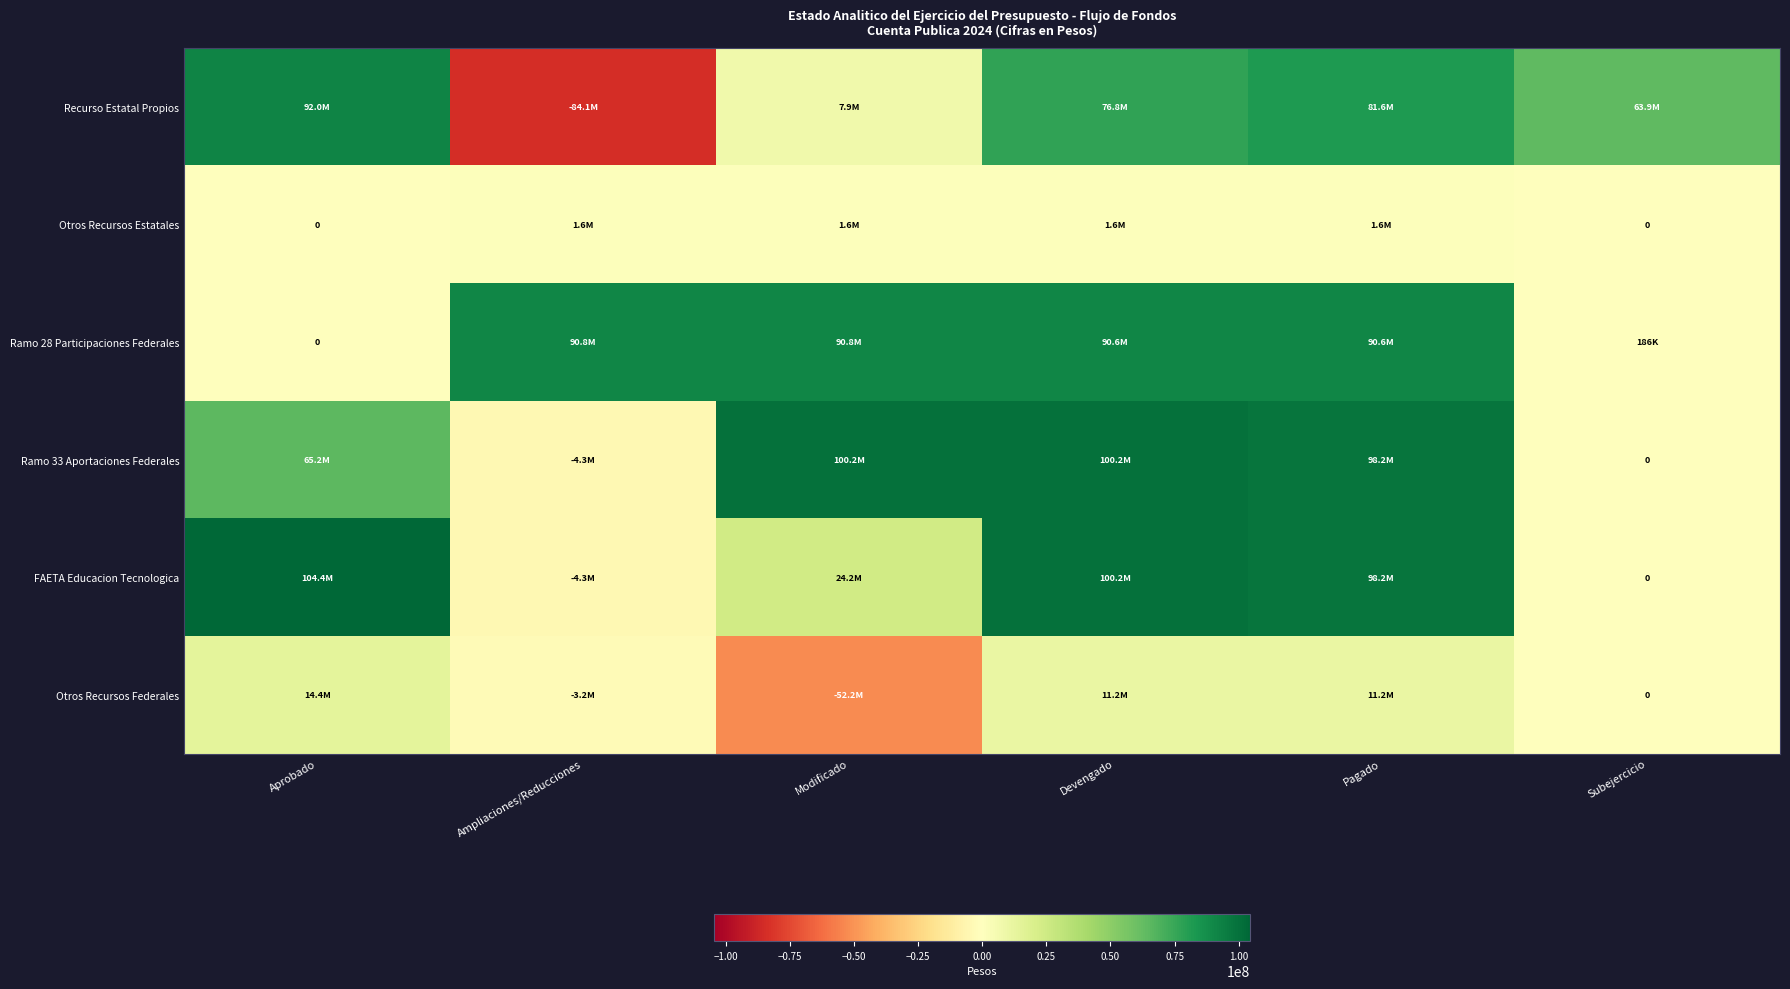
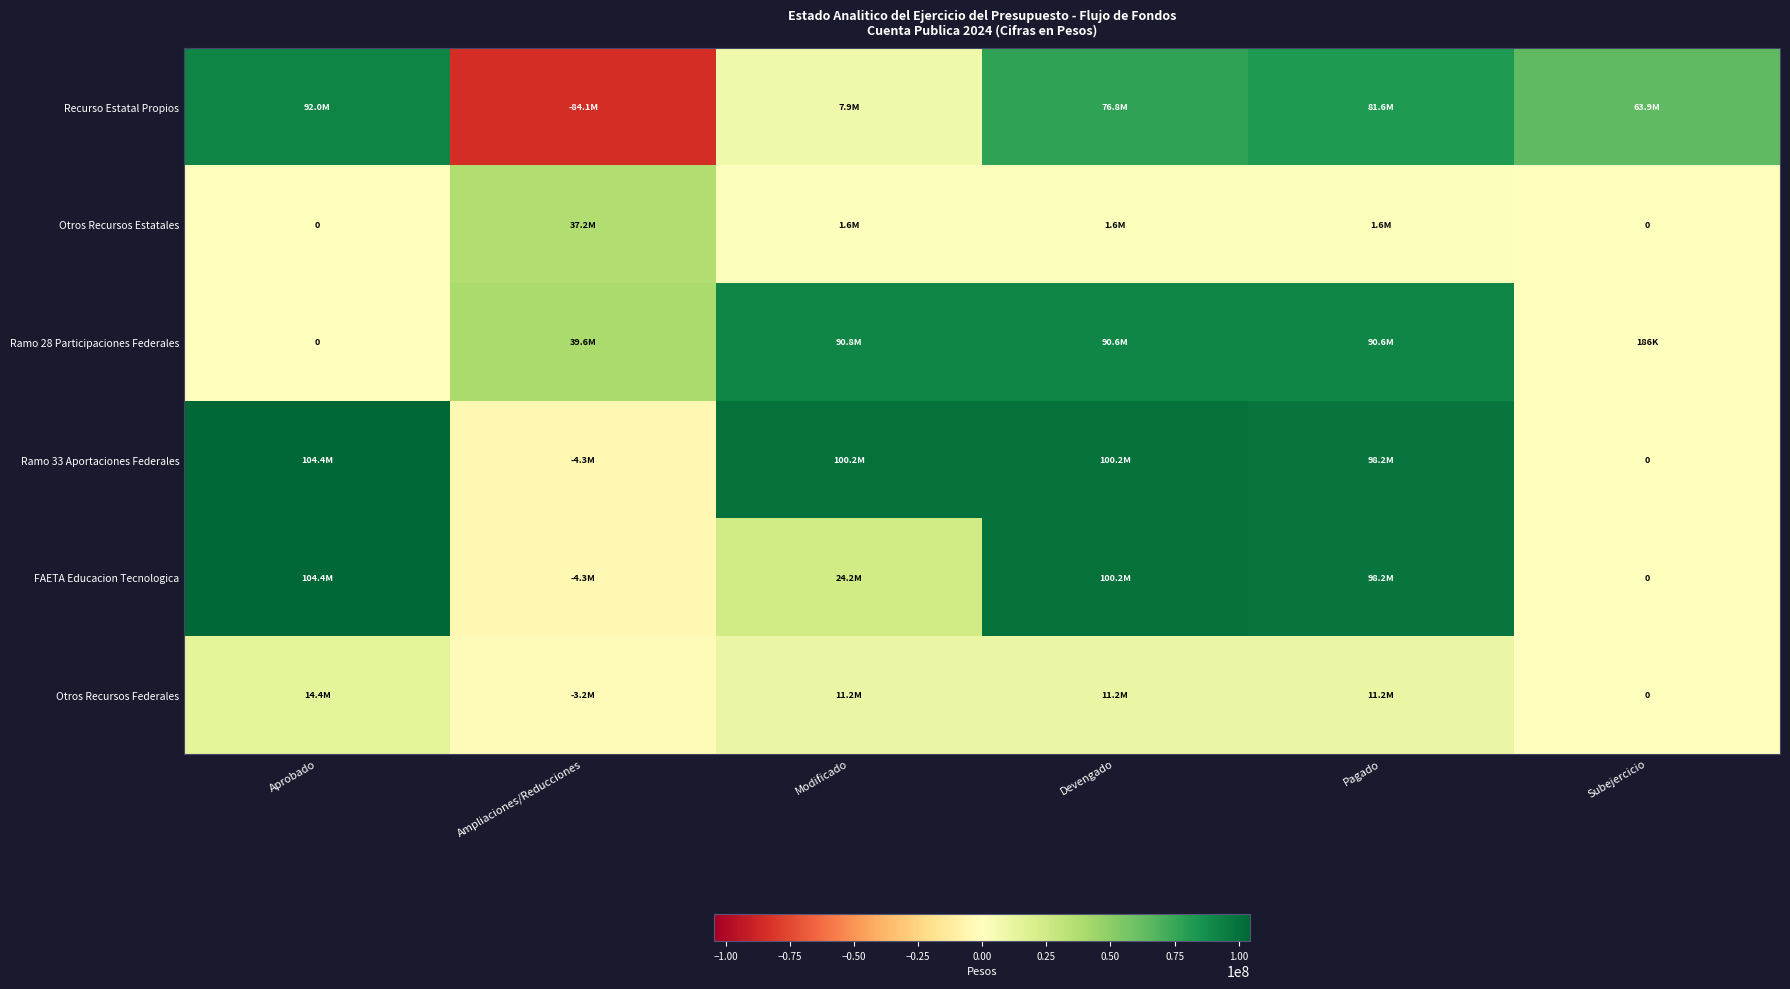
Otros Recursos Estatales, Ampliaciones/Reducciones: 1.6M -> 37.2M
Ramo 28 Participaciones Federales, Ampliaciones/Reducciones: 90.8M -> 39.6M
Ramo 33 Aportaciones Federales, Aprobado: 65.2M -> 104.4M
Otros Recursos Federales, Modificado: -52.2M -> 11.2M
